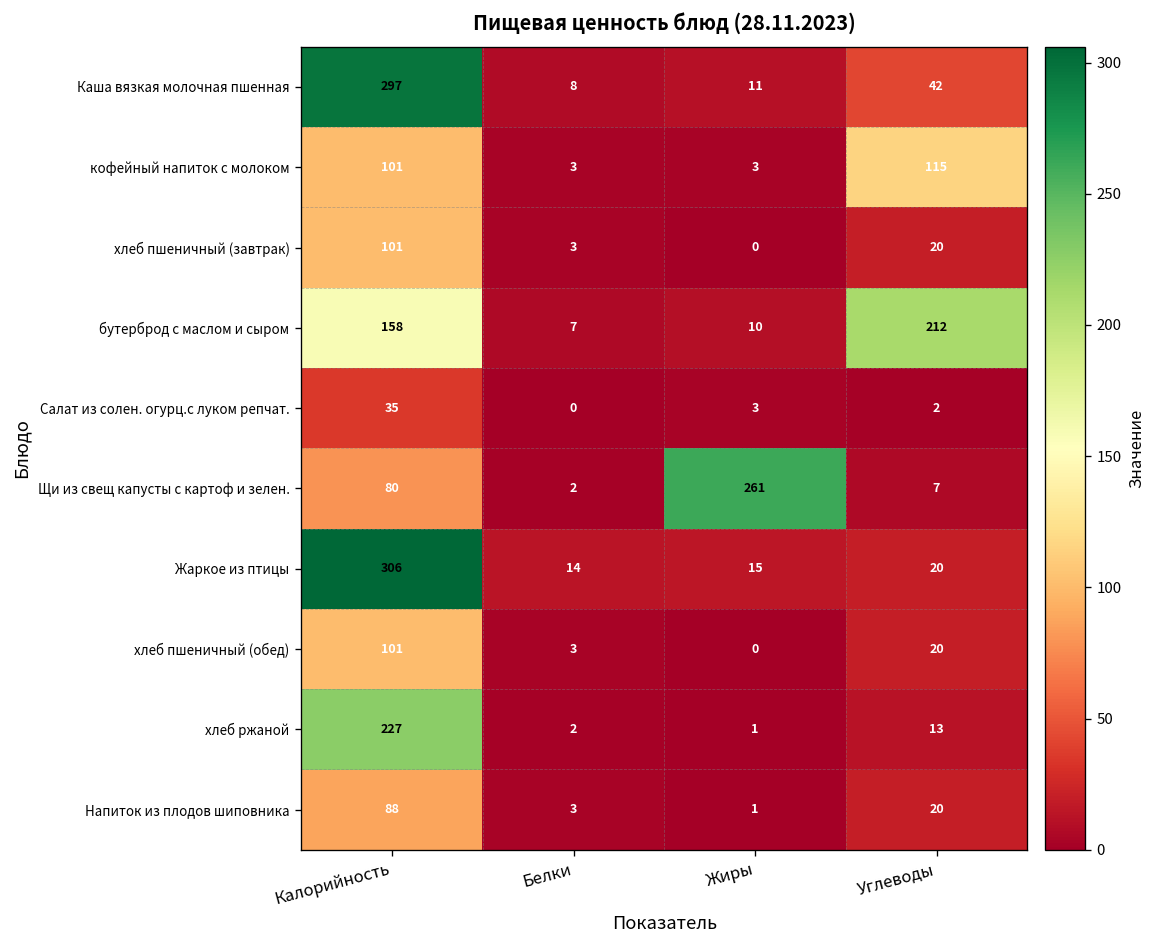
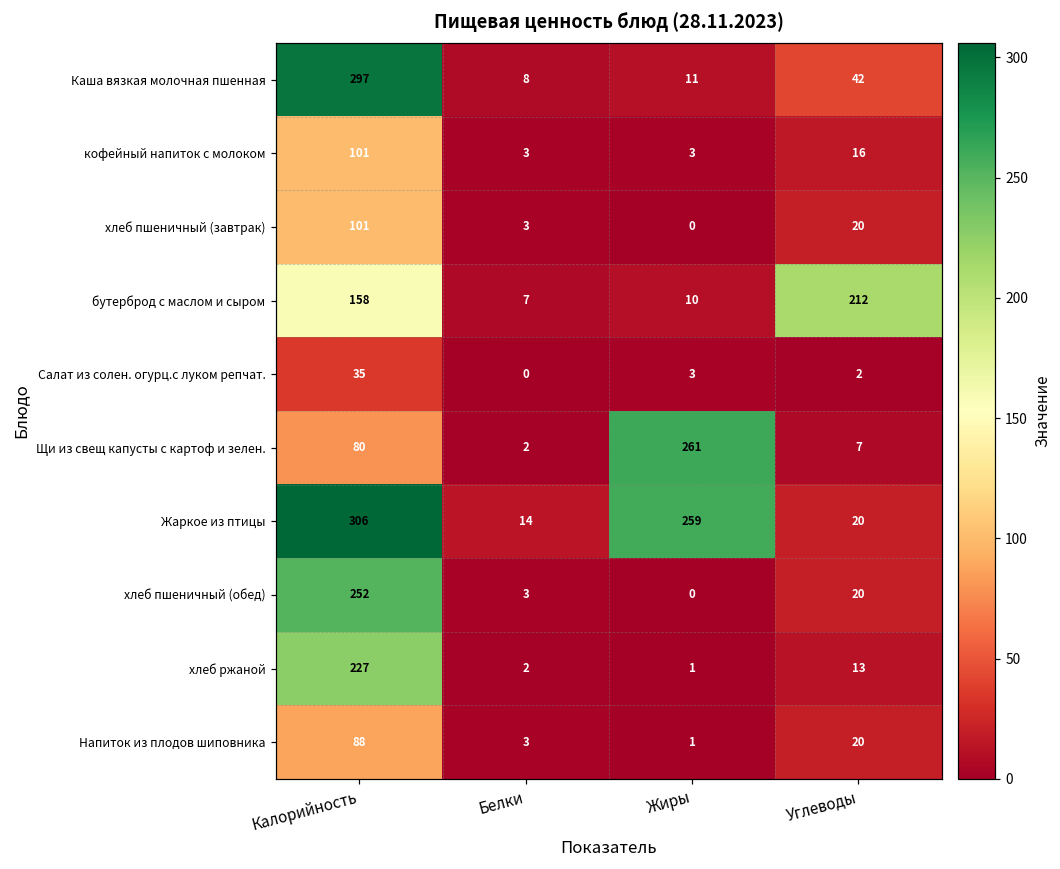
кофейный напиток с молоком, Углеводы: 115 -> 16
Жаркое из птицы, Жиры: 15 -> 259
хлеб пшеничный (обед), Калорийность: 101 -> 252
